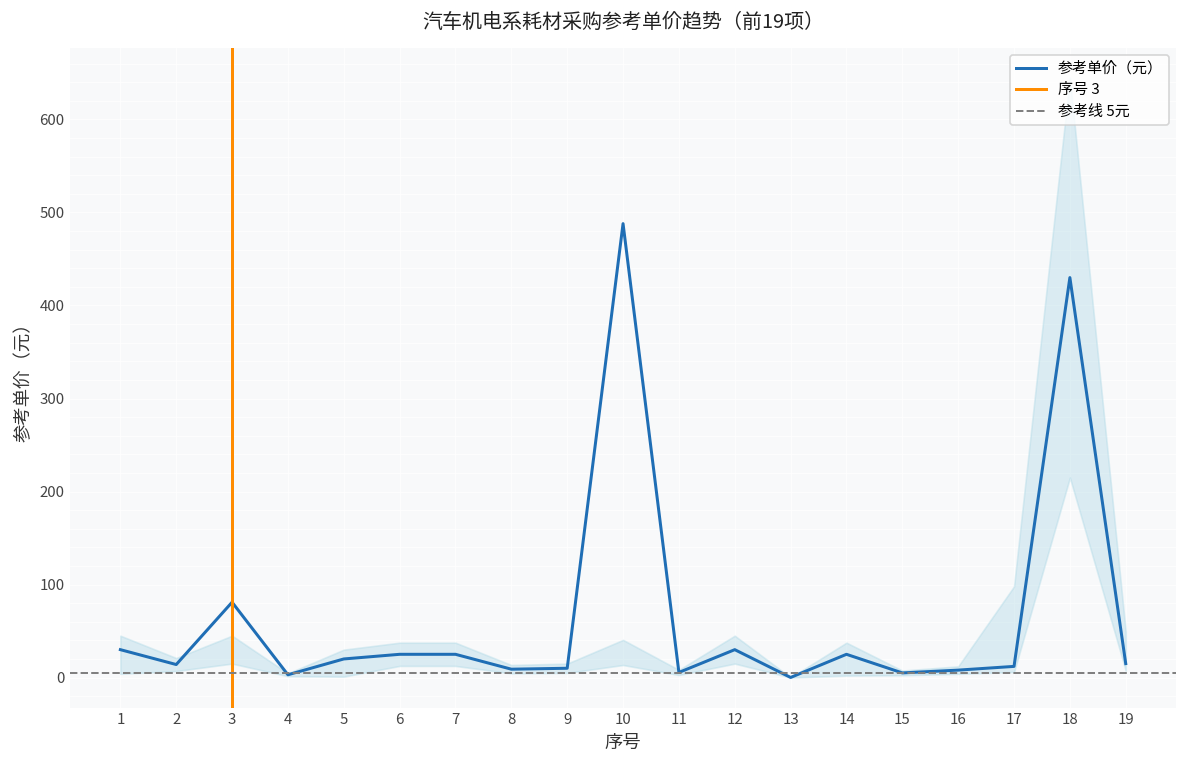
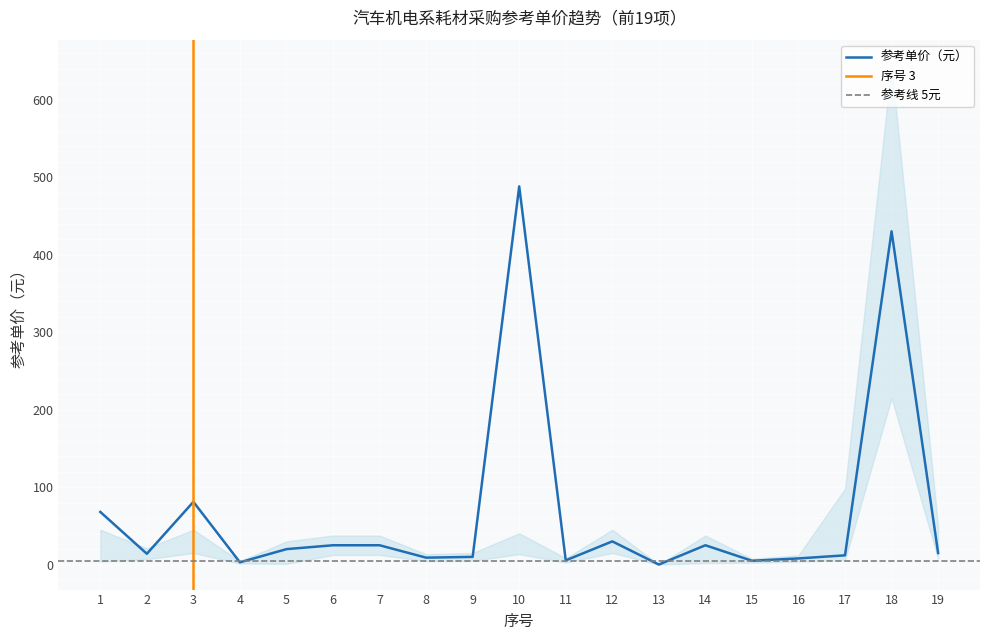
参考单价（元）, 1: 30 -> 70
